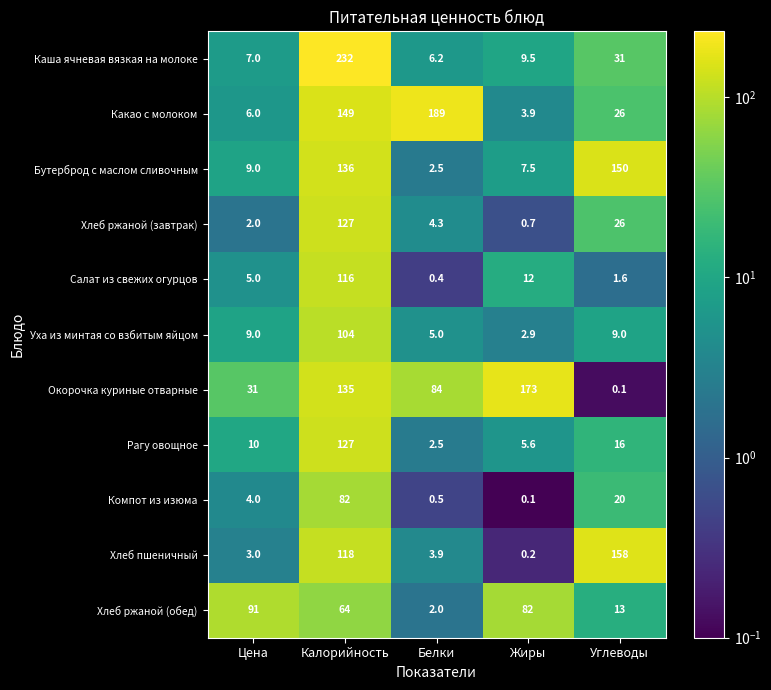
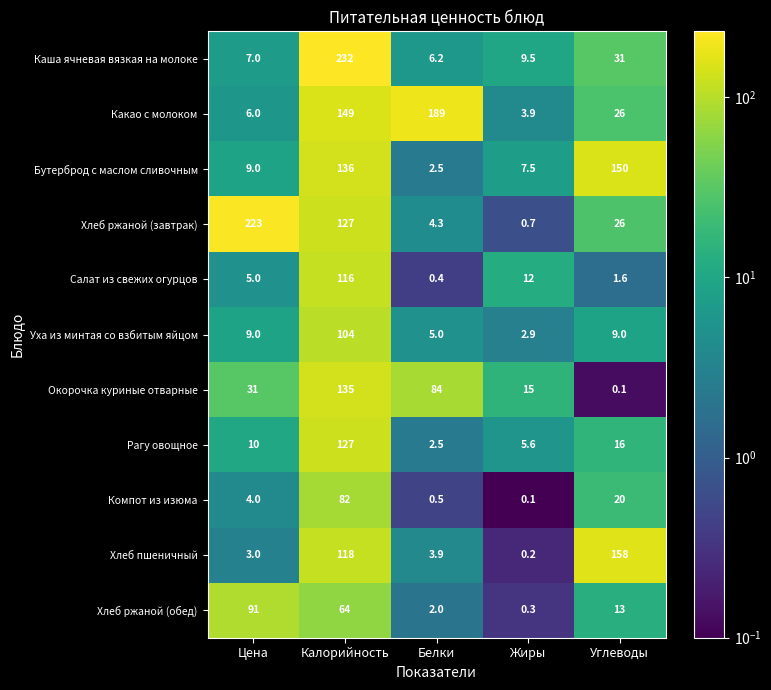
Хлеб ржаной (завтрак), Цена: 2.0 -> 223
Окорочка куриные отварные, Жиры: 173 -> 15
Хлеб ржаной (обед), Жиры: 82 -> 0.3
